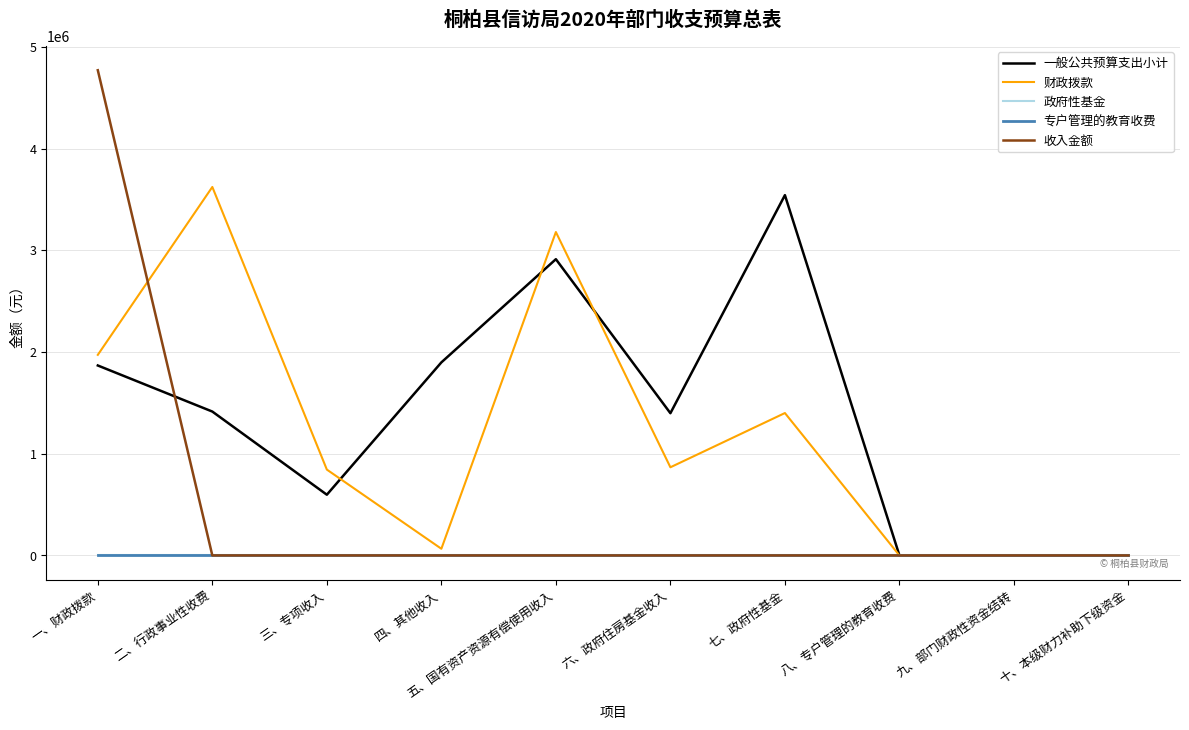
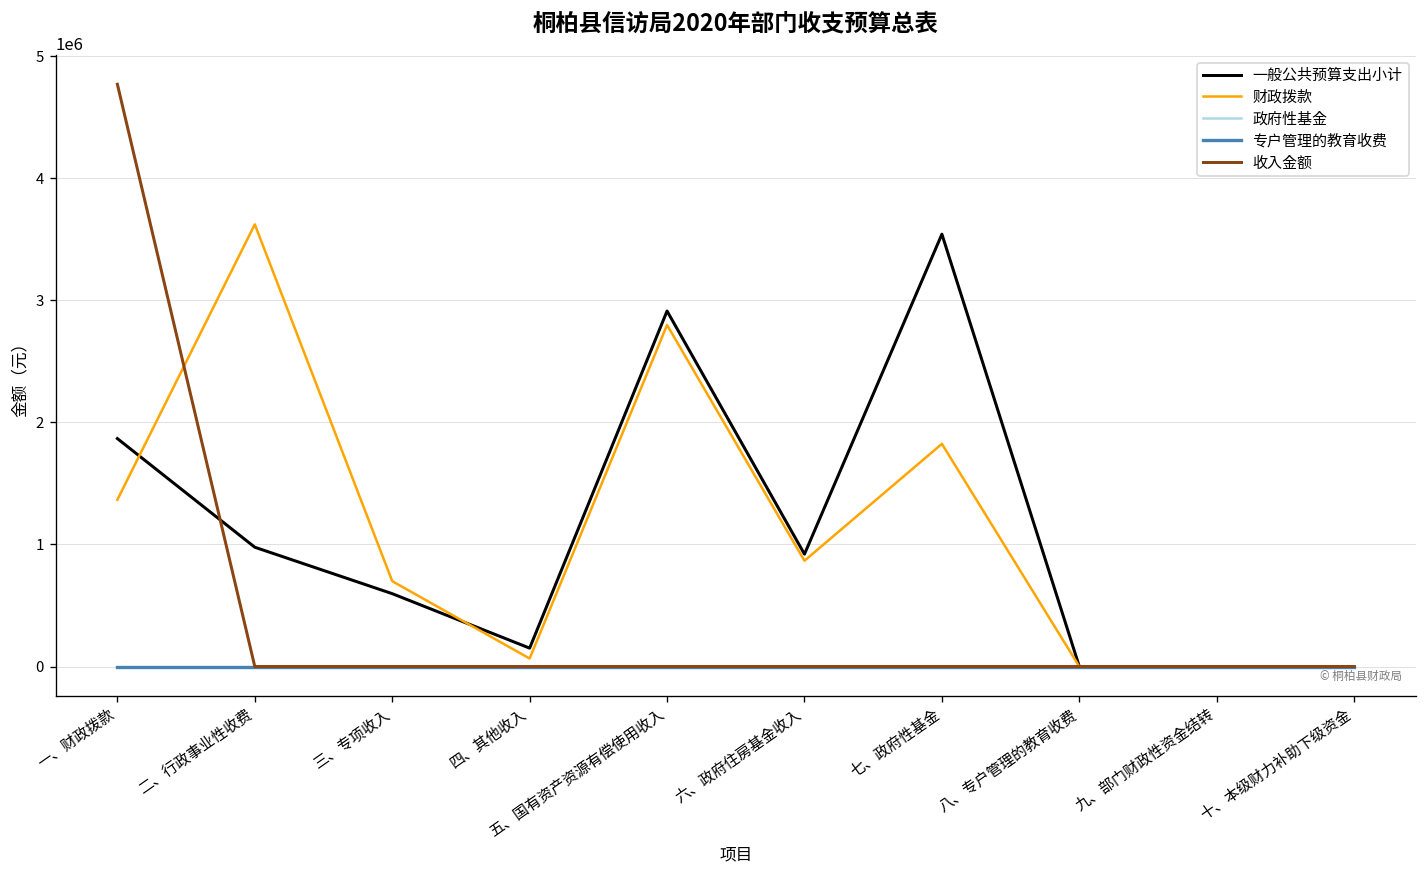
财政拨款, 一、财政拨款: 1970000 -> 1370000
一般公共预算支出小计, 二、行政事业性收费: 1410000 -> 980000
财政拨款, 三、专项收入: 840000 -> 700000
一般公共预算支出小计, 四、其他收入: 1900000 -> 150000
财政拨款, 五、国有资产资源有偿使用收入: 3180000 -> 2800000
一般公共预算支出小计, 六、政府住房基金收入: 1400000 -> 920000
财政拨款, 七、政府性基金: 1400000 -> 1820000
